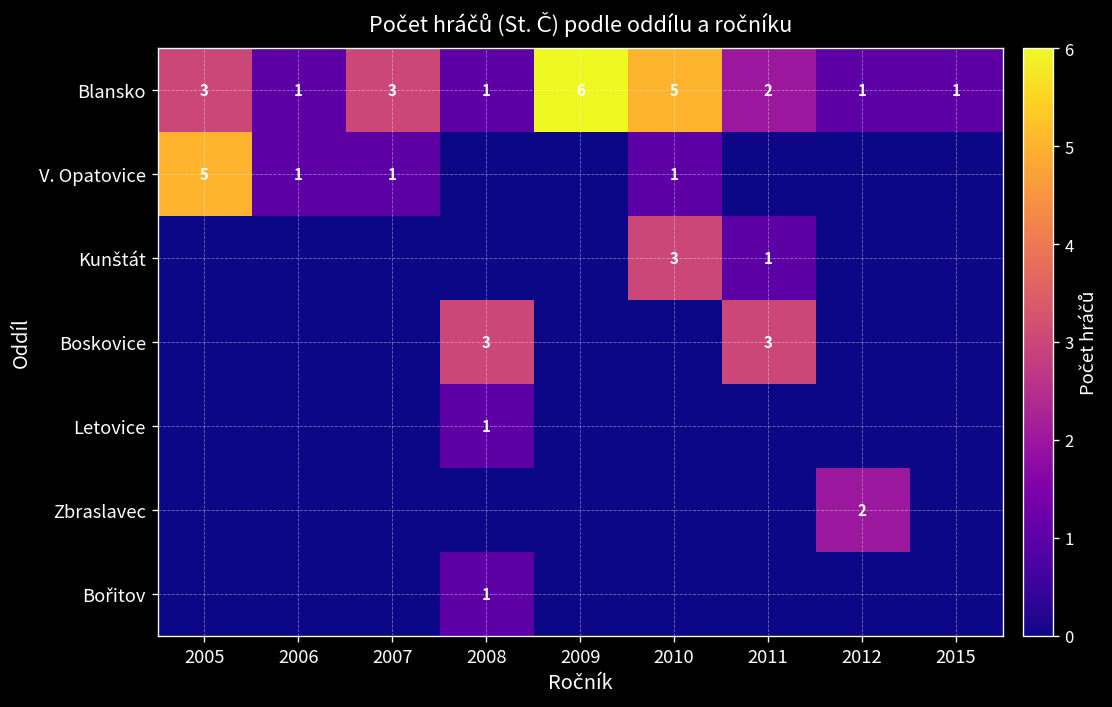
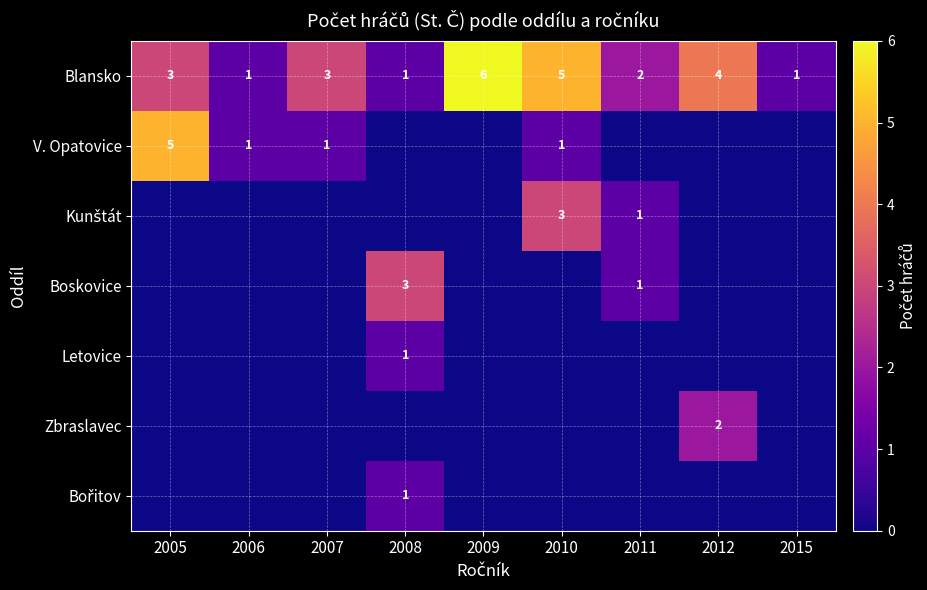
Blansko, 2012: 1 -> 4
Boskovice, 2011: 3 -> 1
